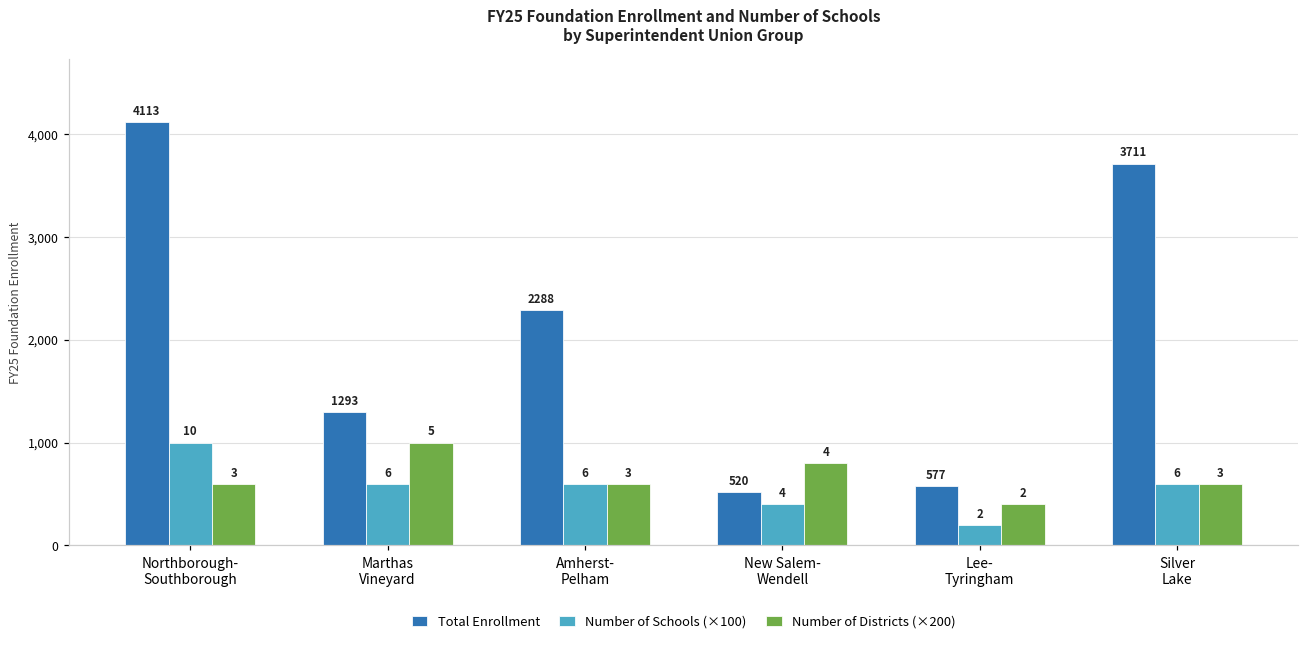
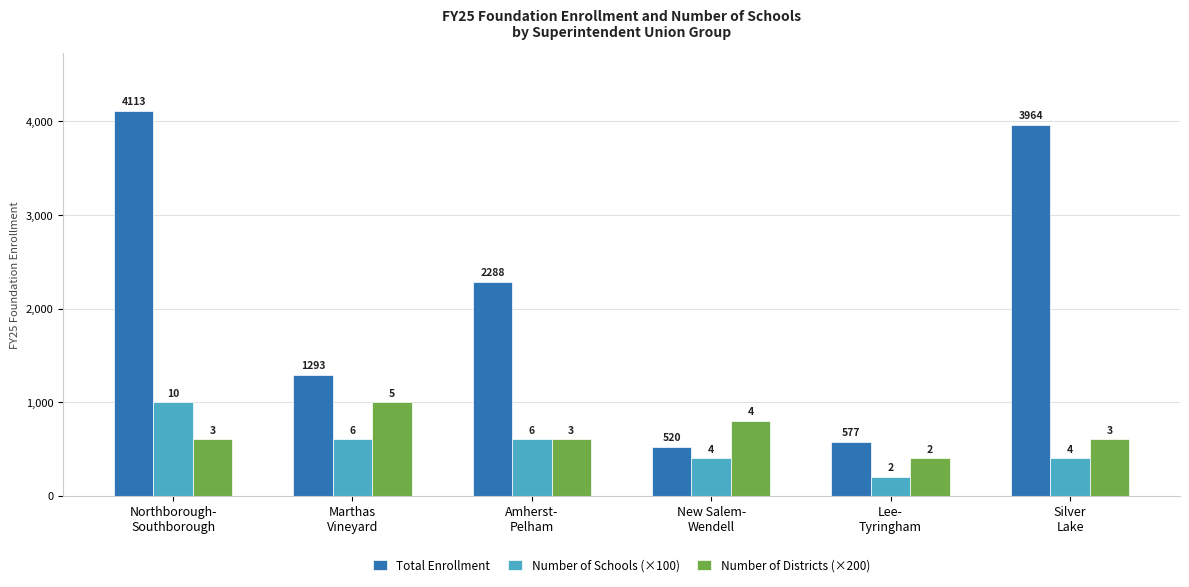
Total Enrollment, Silver Lake: 3711 -> 3964
Number of Schools (×100), Silver Lake: 6 -> 4
